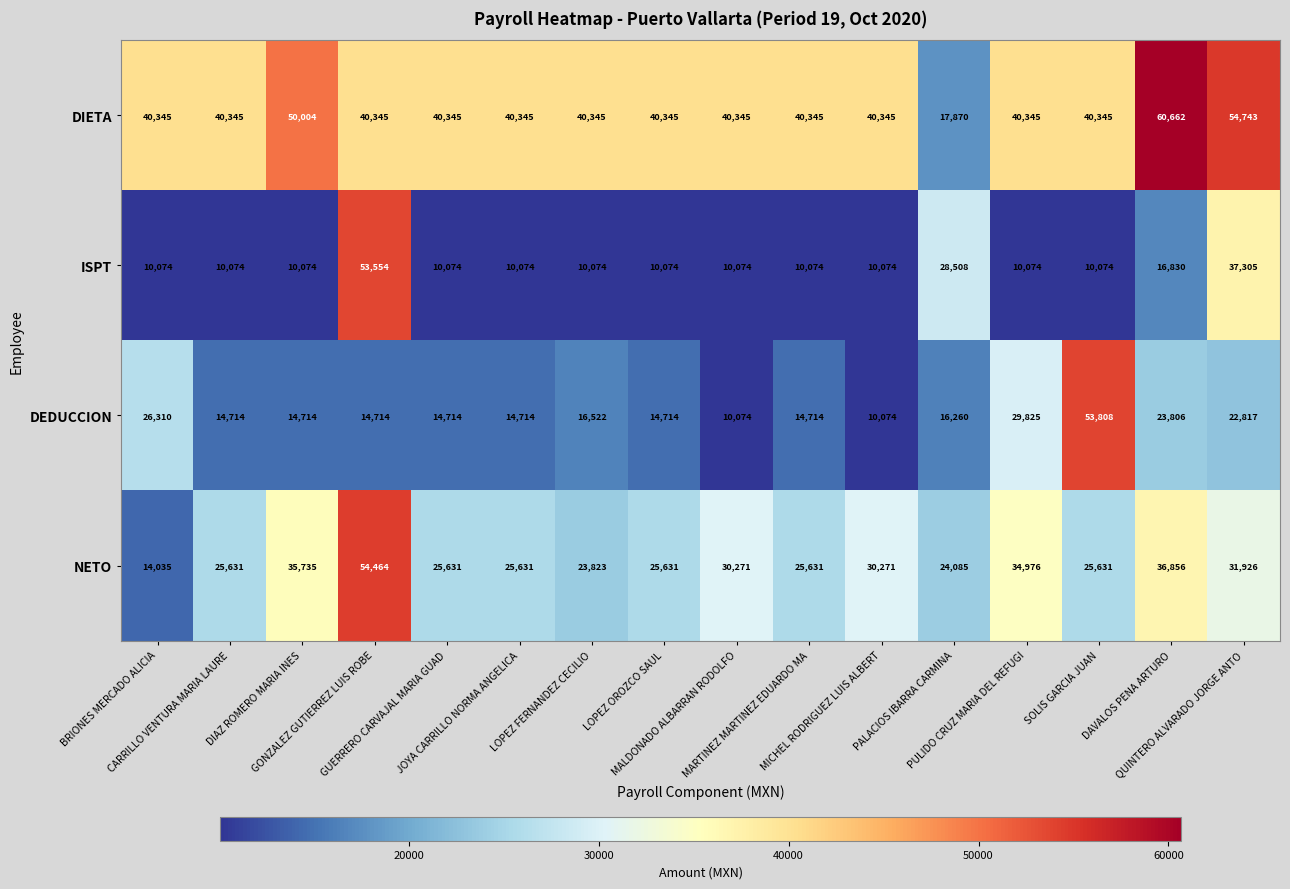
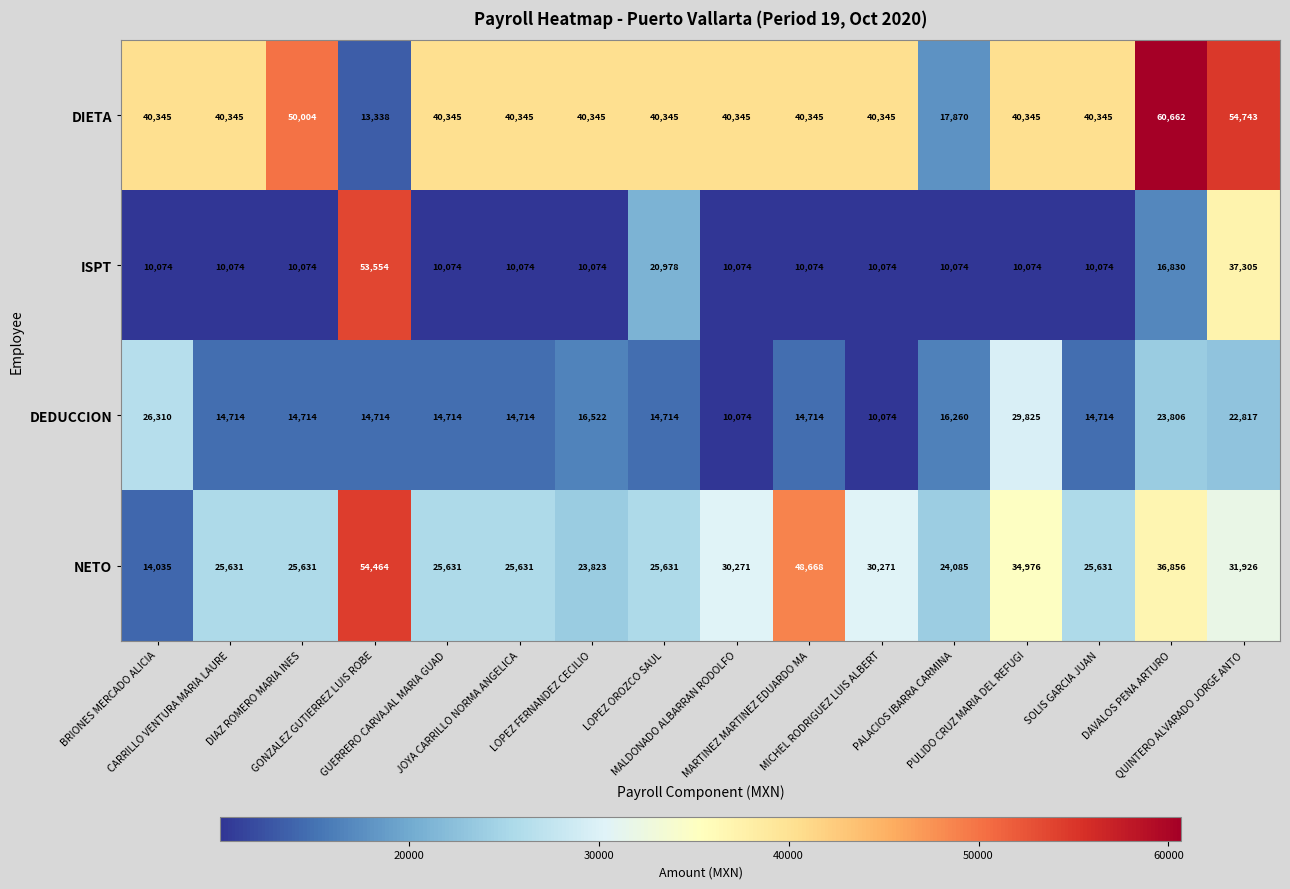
DIETA, GONZALEZ GUTIERREZ LUIS ROBE: 40,345 -> 13,338
ISPT, LOPEZ OROZCO SAUL: 10,074 -> 20,978
ISPT, PALACIOS IBARRA CARMINA: 28,508 -> 10,074
DEDUCCION, SOLIS GARCIA JUAN: 53,808 -> 14,714
NETO, DIAZ ROMERO MARIA INES: 35,735 -> 25,631
NETO, MARTINEZ MARTINEZ EDUARDO MA: 25,631 -> 48,668
